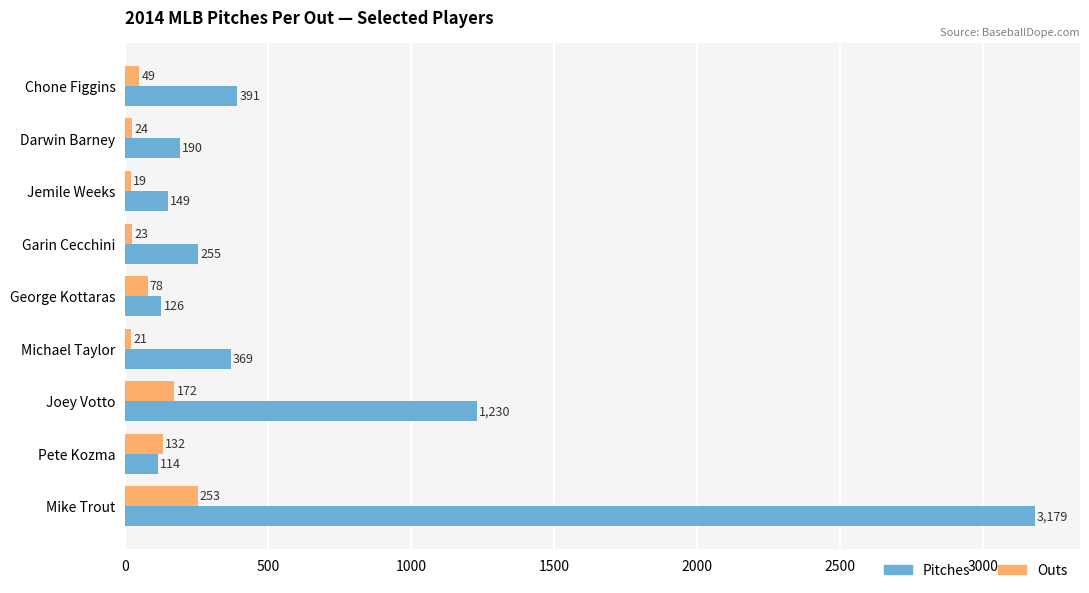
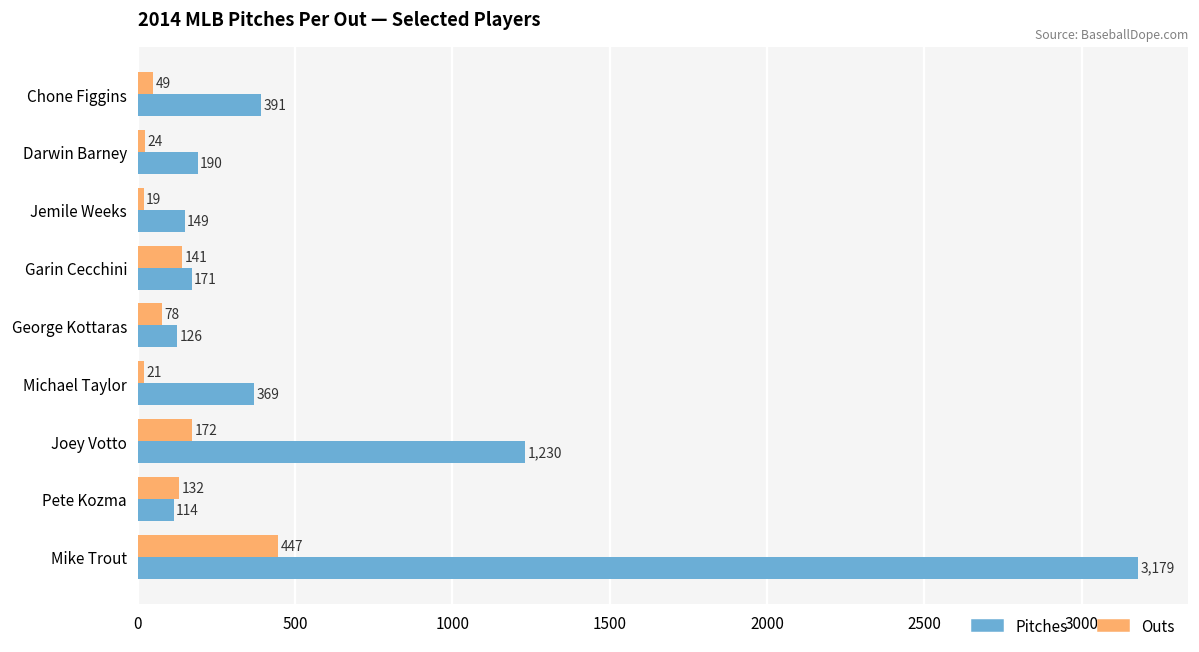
Outs, Garin Cecchini: 23 -> 141
Pitches, Garin Cecchini: 255 -> 171
Outs, Mike Trout: 253 -> 447
